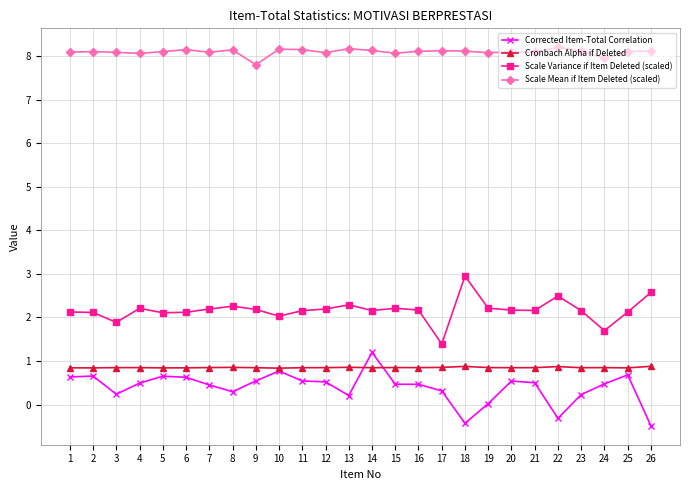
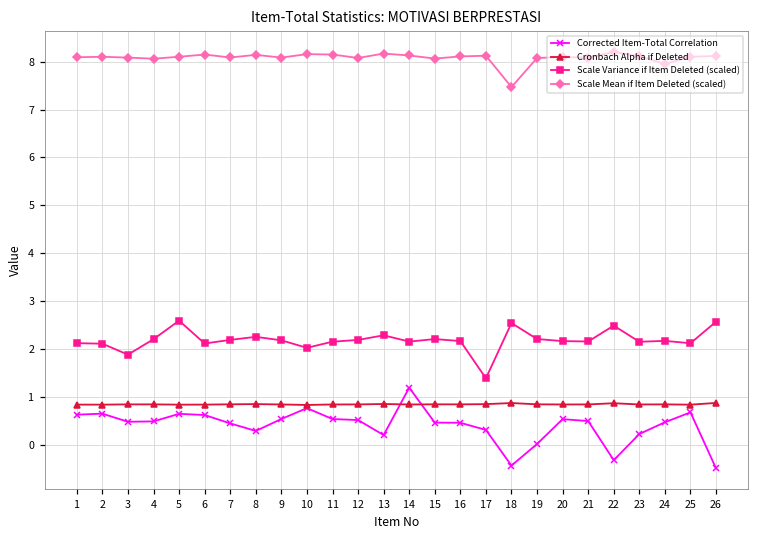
Corrected Item-Total Correlation, 3: 0.2 -> 0.5
Scale Variance if Item Deleted (scaled), 5: 2.1 -> 2.6
Scale Mean if Item Deleted (scaled), 9: 7.8 -> 8.1
Scale Variance if Item Deleted (scaled), 18: 3.0 -> 2.5
Scale Mean if Item Deleted (scaled), 18: 8.1 -> 7.5
Scale Variance if Item Deleted (scaled), 24: 1.7 -> 2.2
